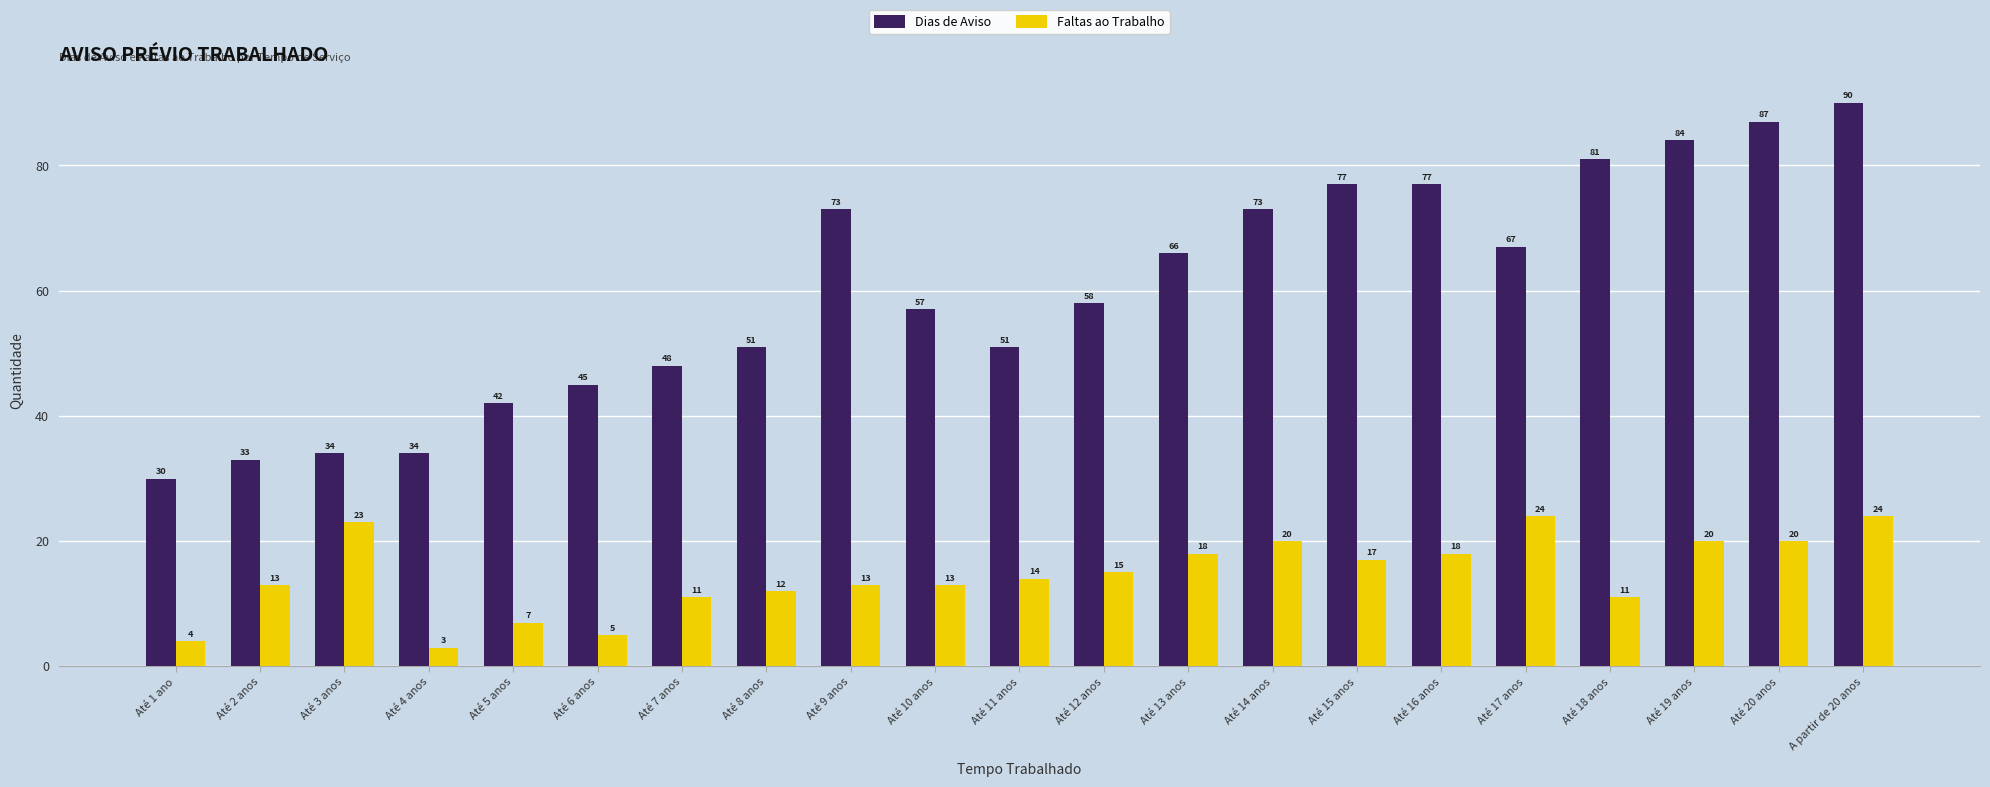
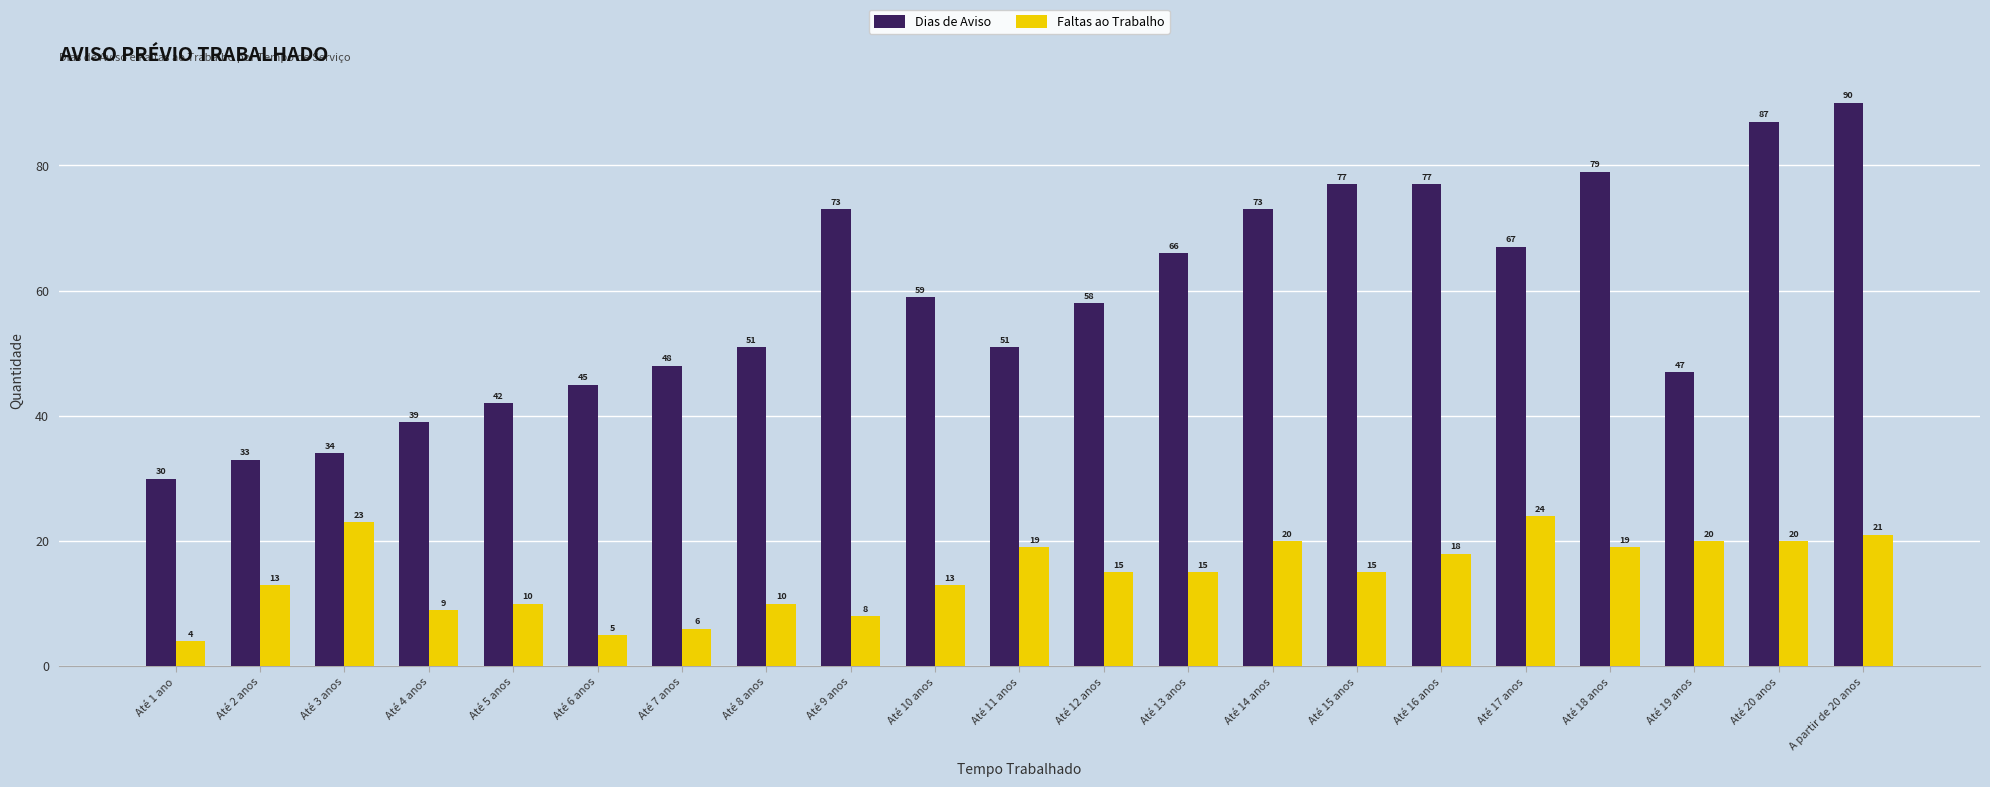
Dias de Aviso, Até 4 anos: 34 -> 39
Faltas ao Trabalho, Até 4 anos: 3 -> 9
Faltas ao Trabalho, Até 5 anos: 7 -> 10
Faltas ao Trabalho, Até 7 anos: 11 -> 6
Faltas ao Trabalho, Até 8 anos: 12 -> 10
Faltas ao Trabalho, Até 9 anos: 13 -> 8
Dias de Aviso, Até 10 anos: 57 -> 59
Faltas ao Trabalho, Até 11 anos: 14 -> 19
Faltas ao Trabalho, Até 13 anos: 18 -> 15
Faltas ao Trabalho, Até 15 anos: 17 -> 15
Dias de Aviso, Até 18 anos: 81 -> 79
Faltas ao Trabalho, Até 18 anos: 11 -> 19
Dias de Aviso, Até 19 anos: 84 -> 47
Faltas ao Trabalho, A partir de 20 anos: 24 -> 21
